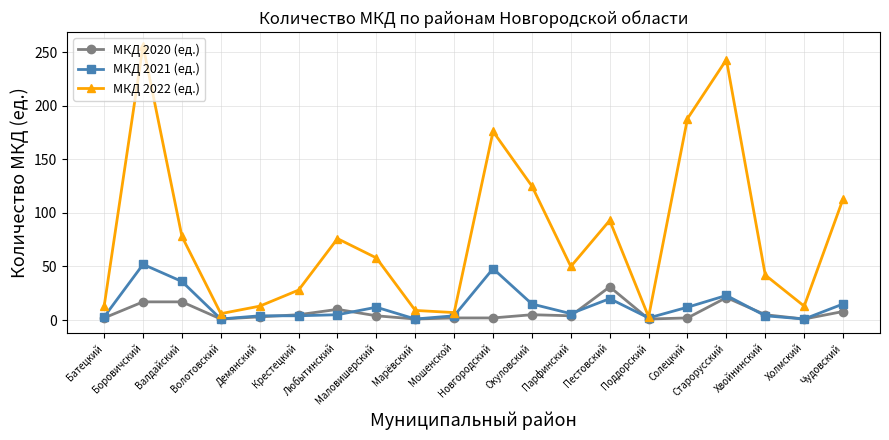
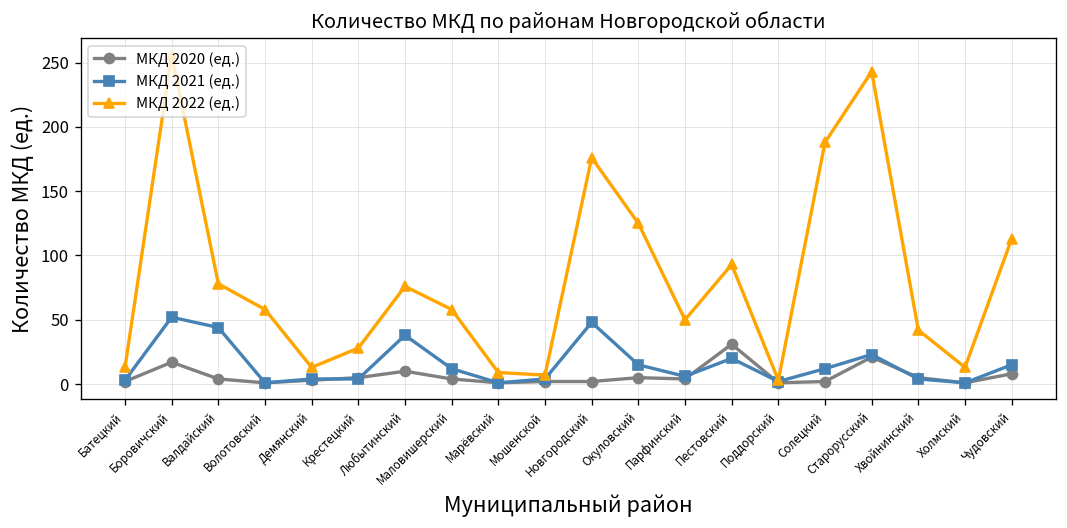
МКД 2020 (ед.), Валдайский: 17 -> 4
МКД 2021 (ед.), Валдайский: 36 -> 44
МКД 2022 (ед.), Волотовский: 6 -> 58
МКД 2021 (ед.), Любытинский: 5 -> 38
